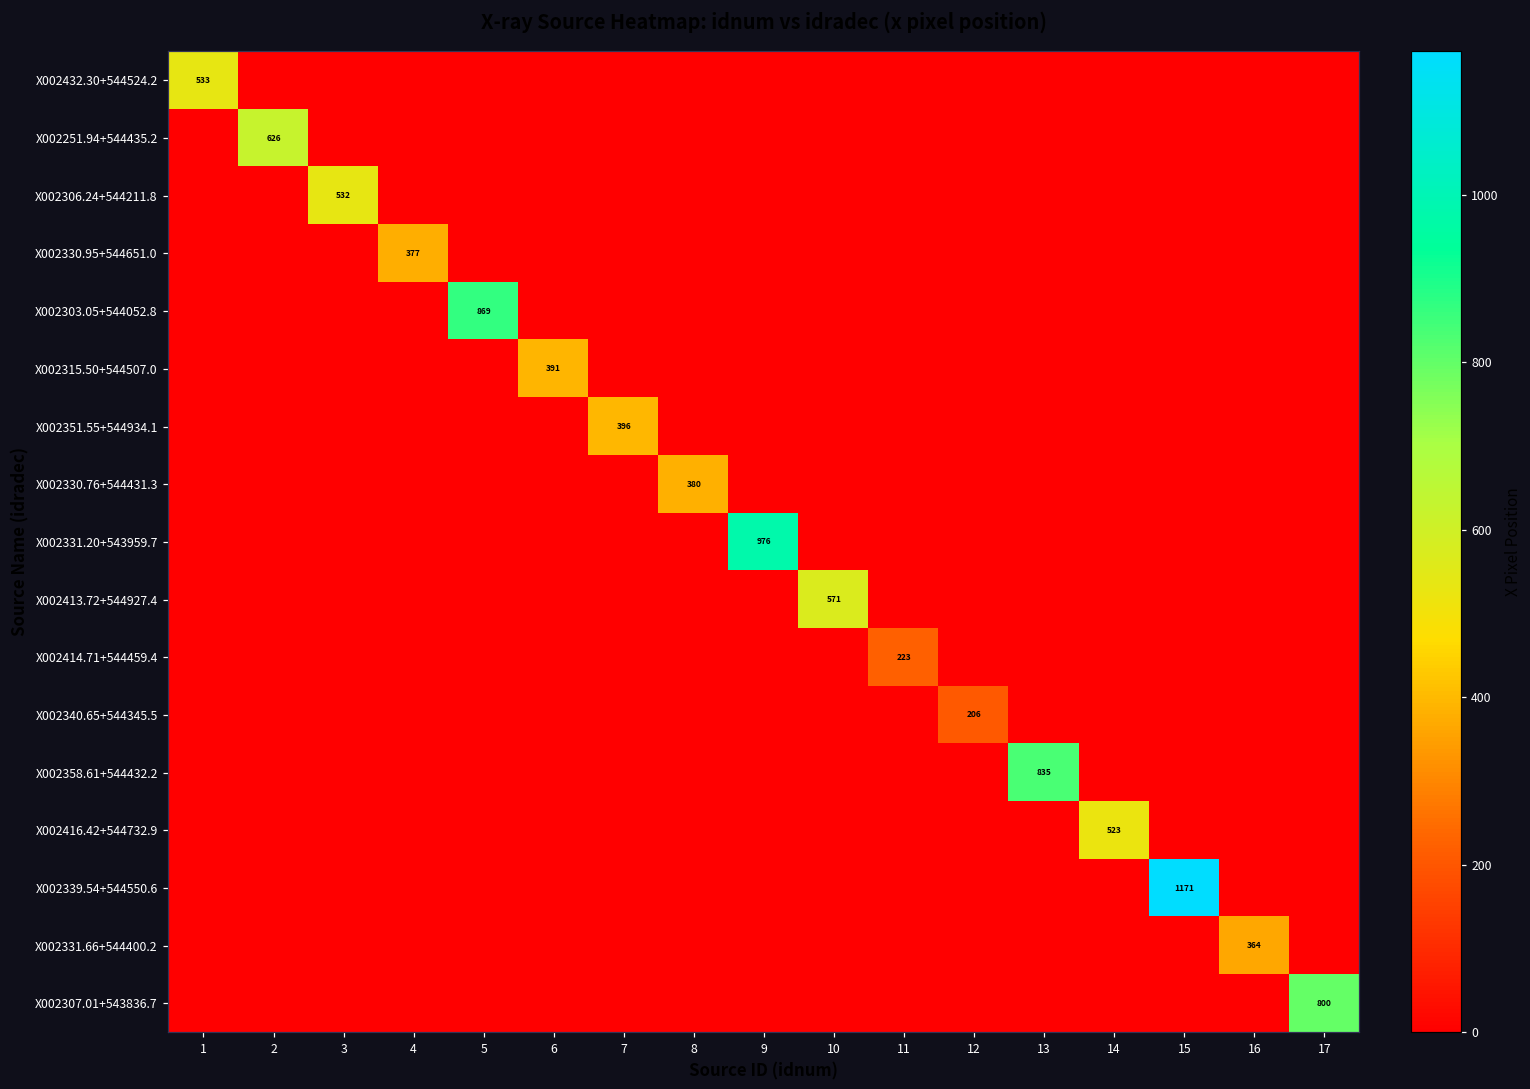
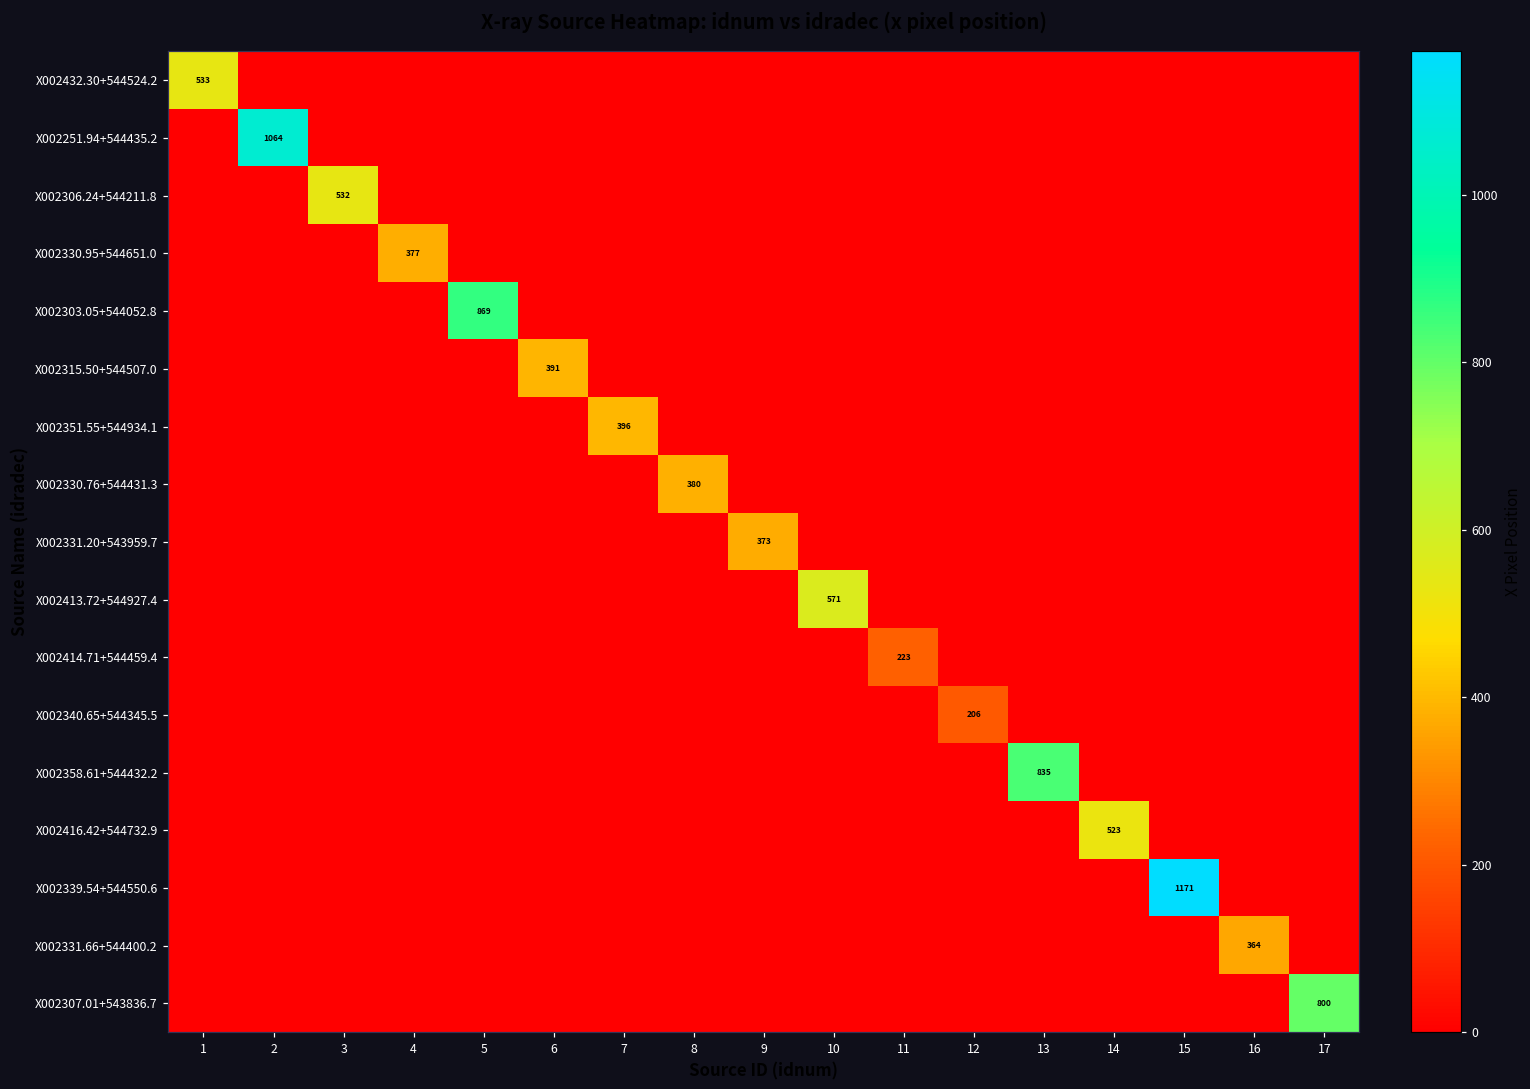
X002251.94+544435.2, 2: 626 -> 1064
X002331.20+543959.7, 9: 976 -> 373
